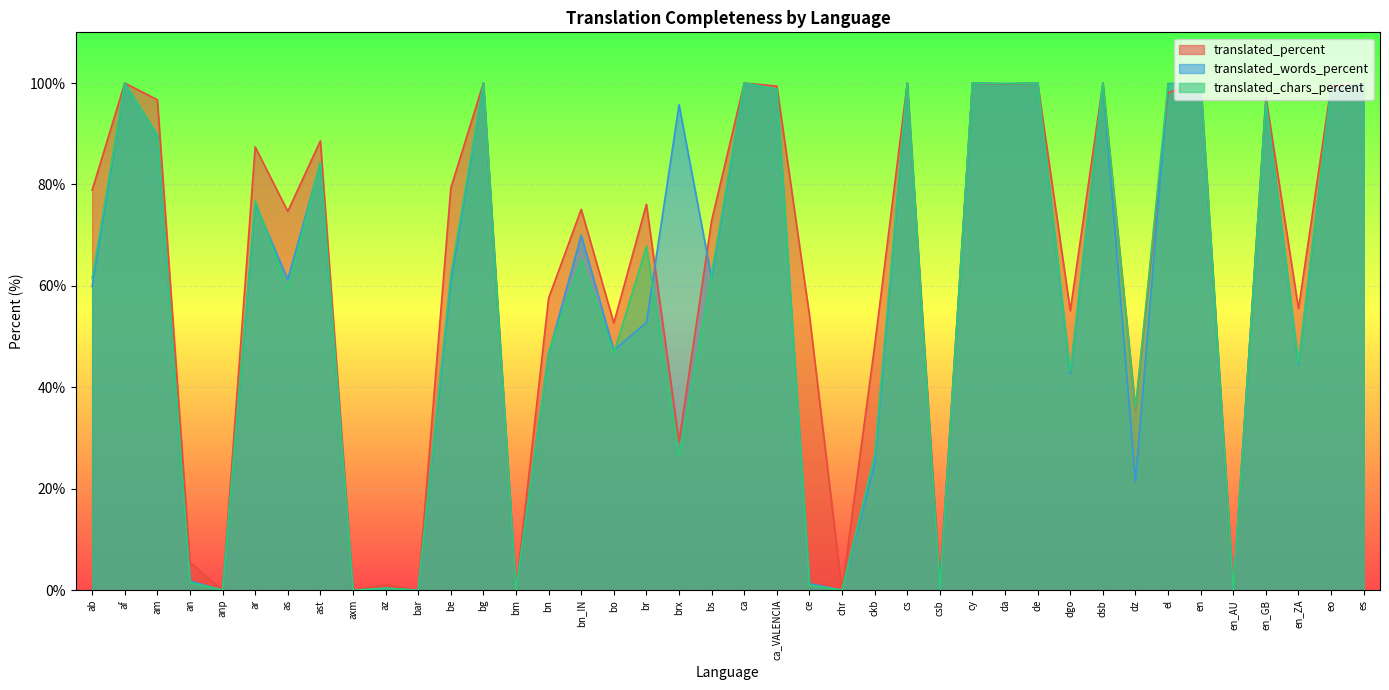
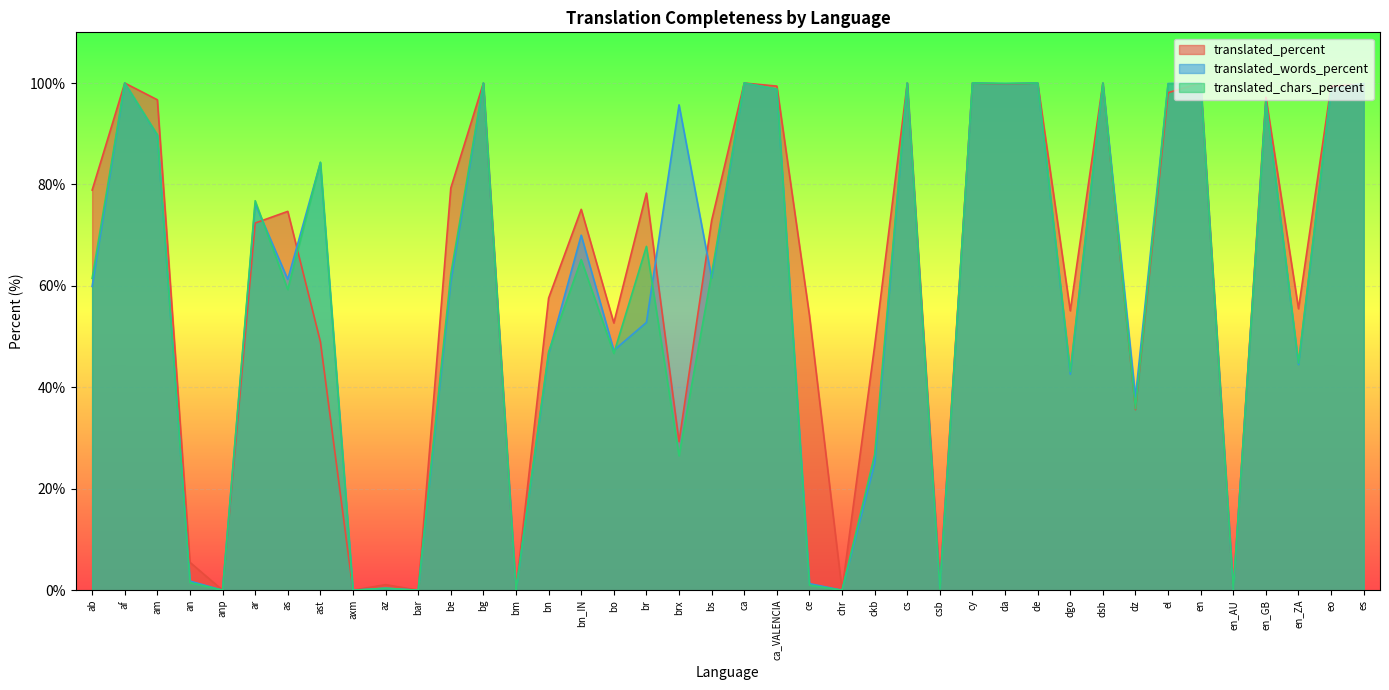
translated_percent, ar: 87% -> 72%
translated_percent, ast: 89% -> 49%
translated_percent, br: 76% -> 78%
translated_words_percent, dz: 21% -> 38%
